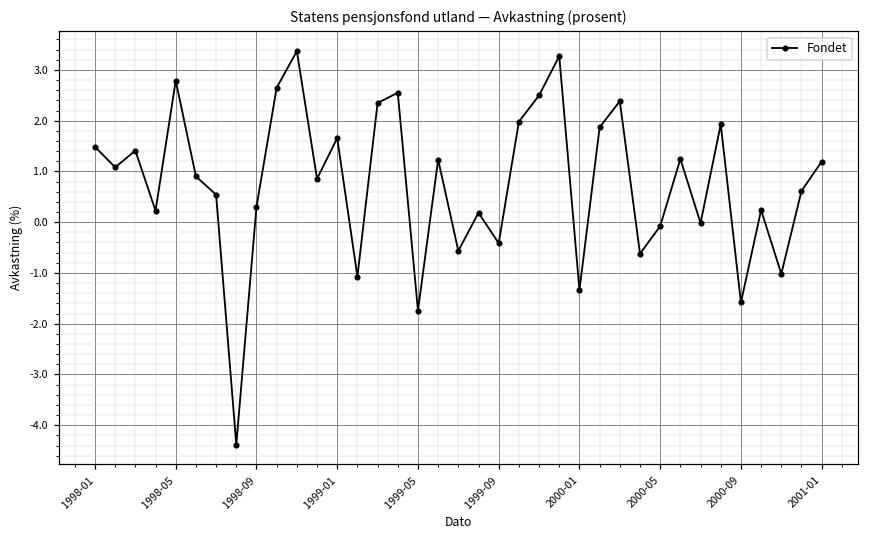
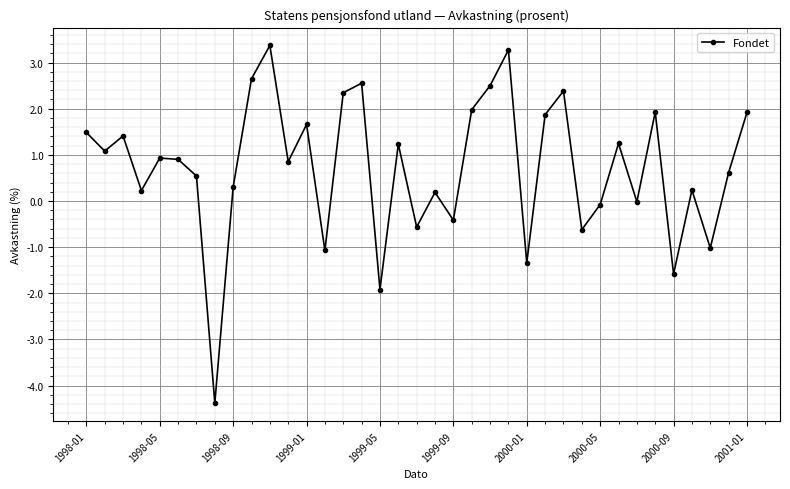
1998-05: 2.8 -> 0.9
1999-05: -1.7 -> -1.9
2001-01: 1.2 -> 1.9
